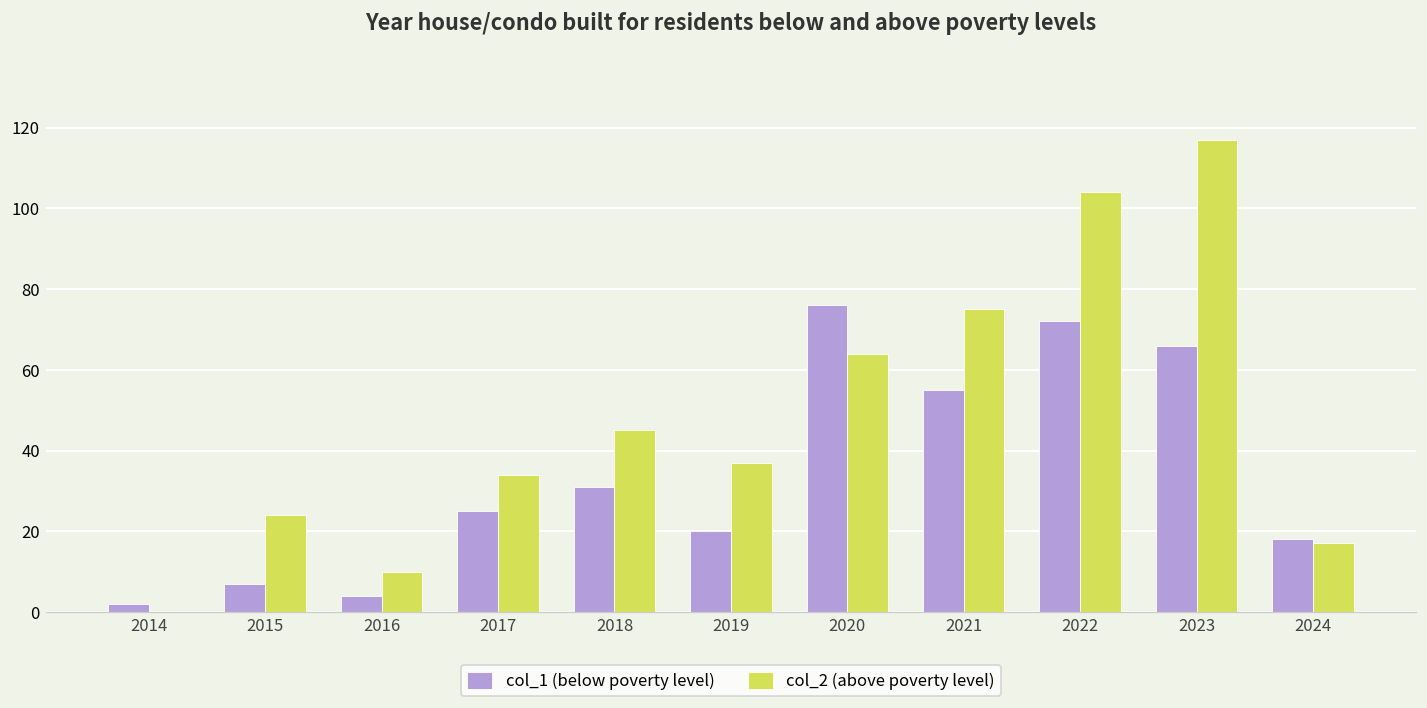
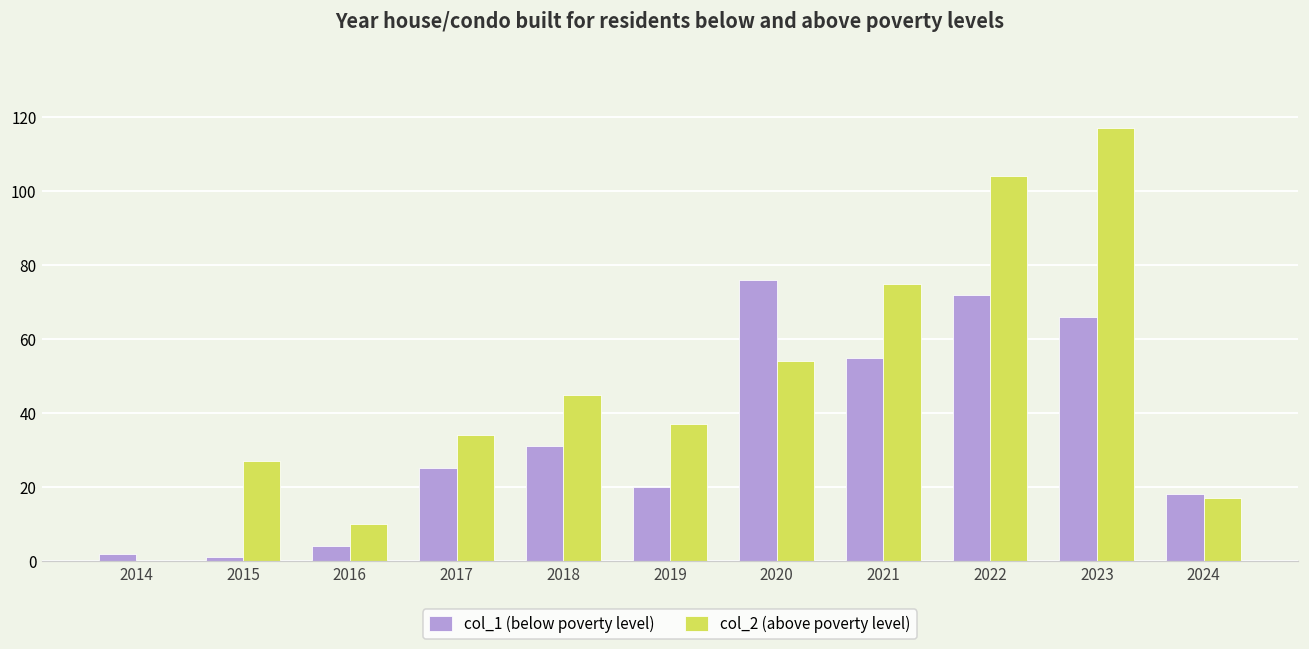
col_1 (below poverty level), 2015: 7 -> 1
col_2 (above poverty level), 2015: 24 -> 27
col_2 (above poverty level), 2020: 64 -> 54
